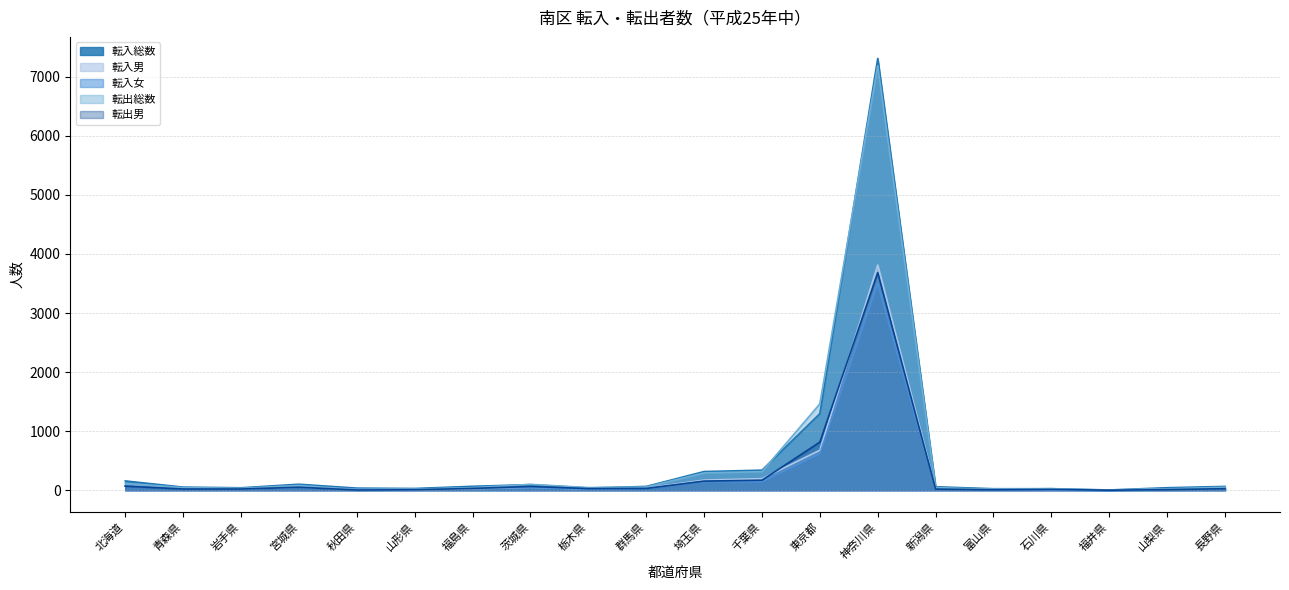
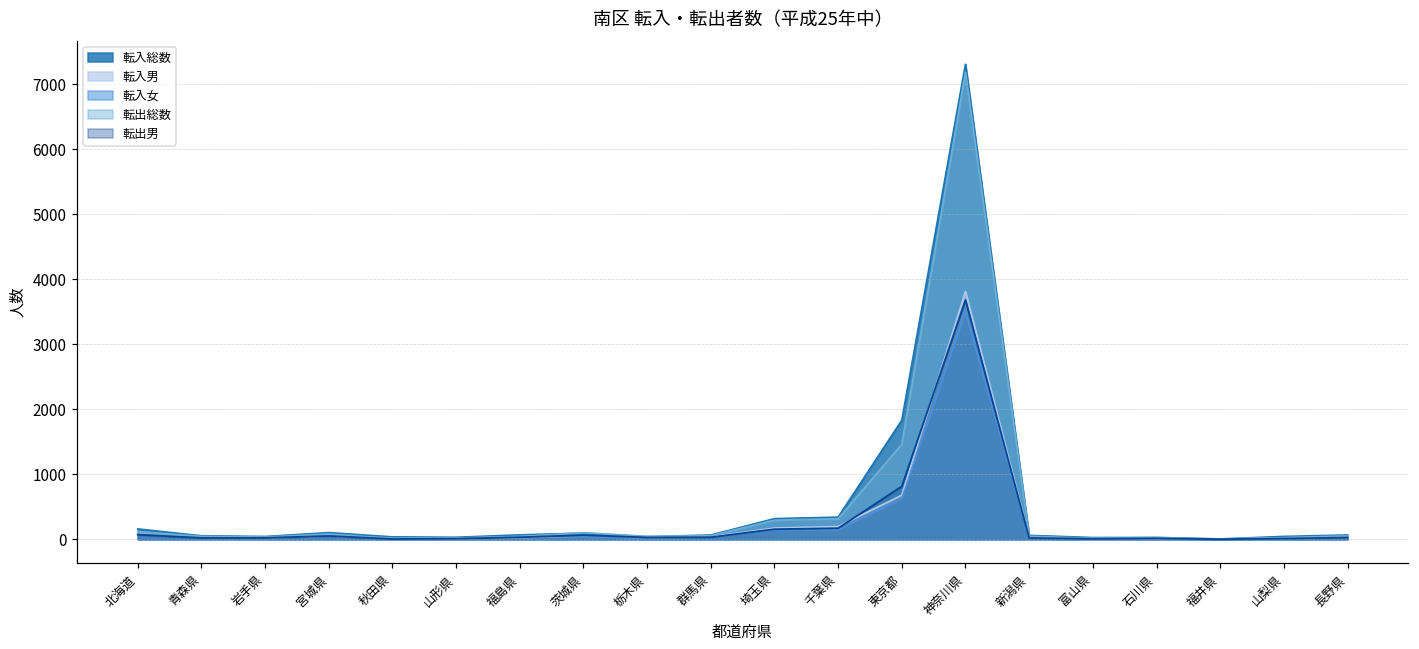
転入総数, 東京都: 1300 -> 1800
